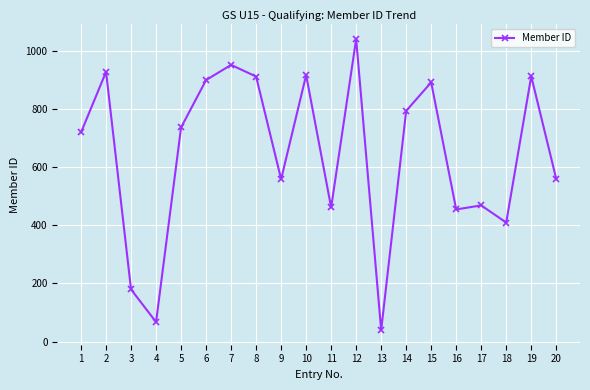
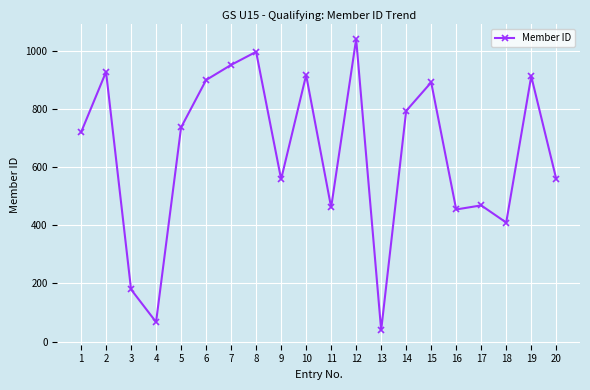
8: 910 -> 1000
